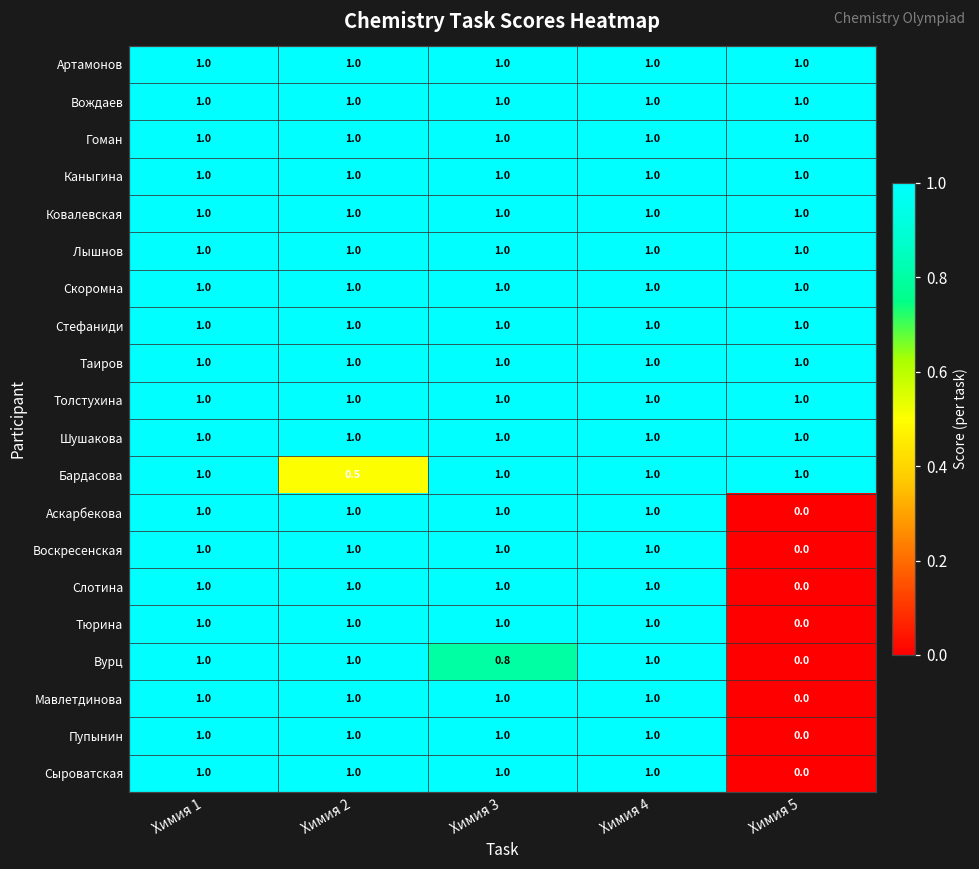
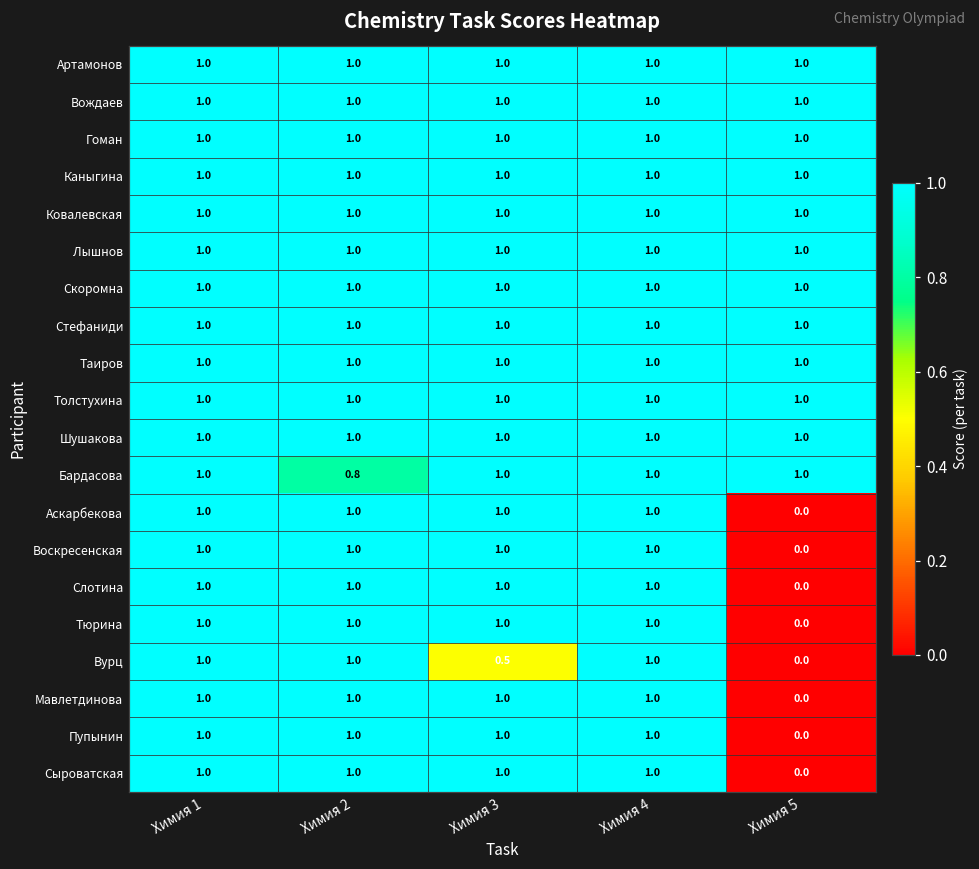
Бардасова, Химия 2: 0.5 -> 0.8
Вурц, Химия 3: 0.8 -> 0.5
